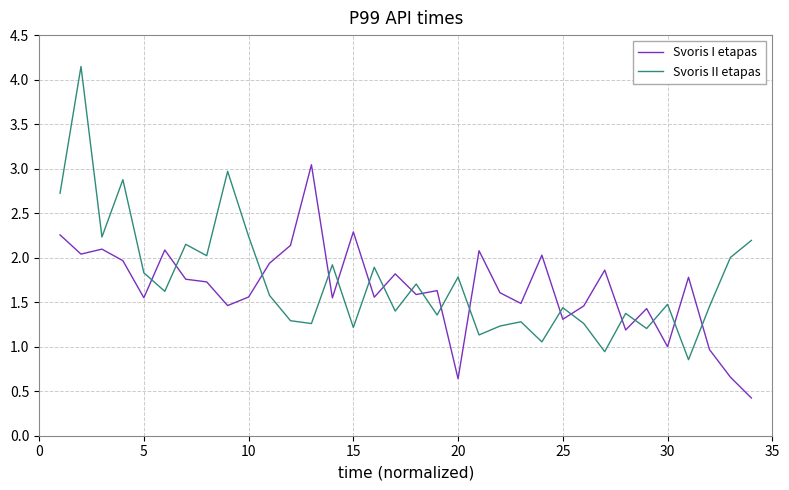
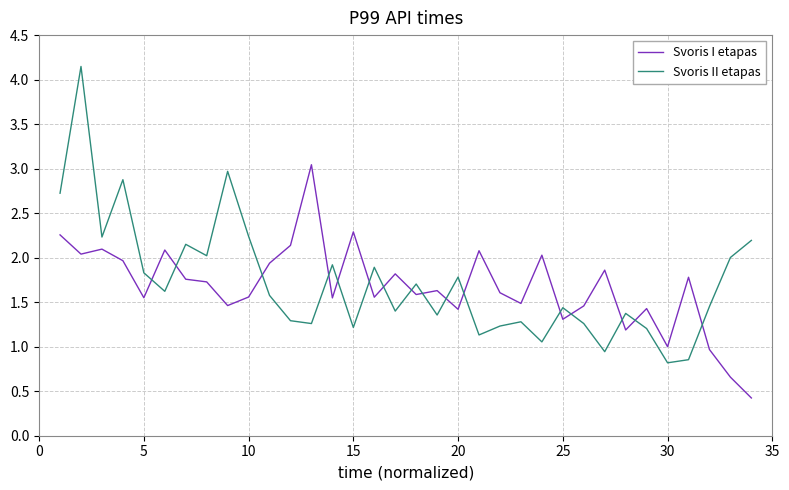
Svoris I etapas, 20: 0.6 -> 1.4
Svoris II etapas, 30: 1.5 -> 0.8
